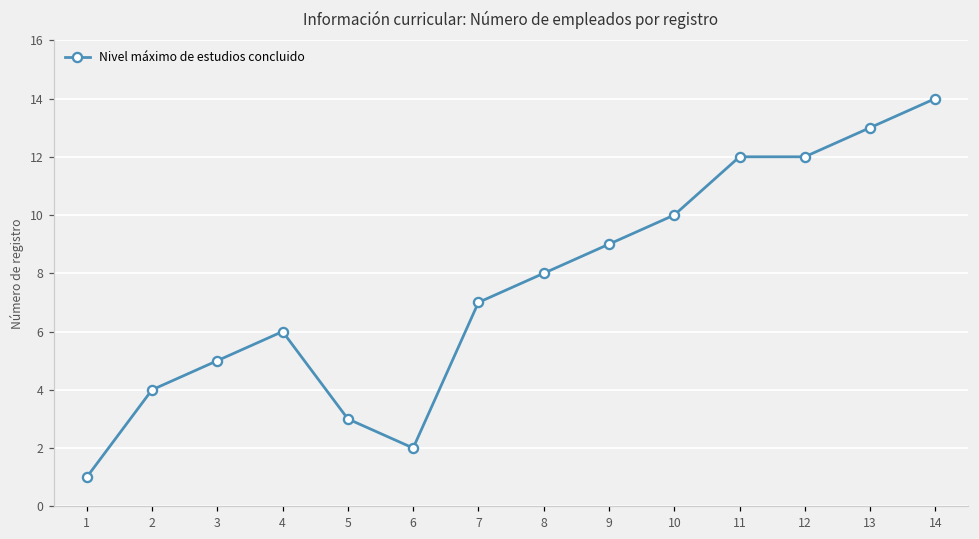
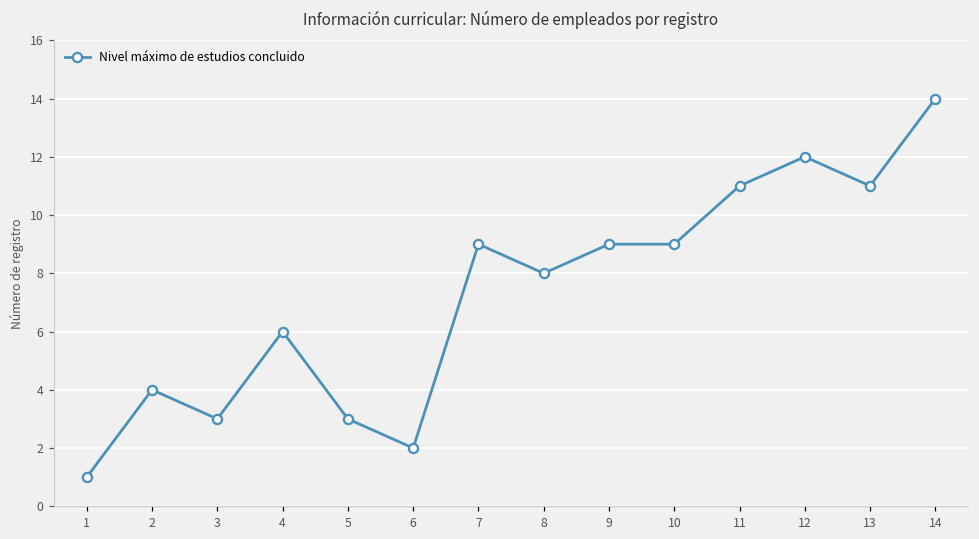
3: 5 -> 3
7: 7 -> 9
10: 10 -> 9
11: 12 -> 11
13: 13 -> 11
